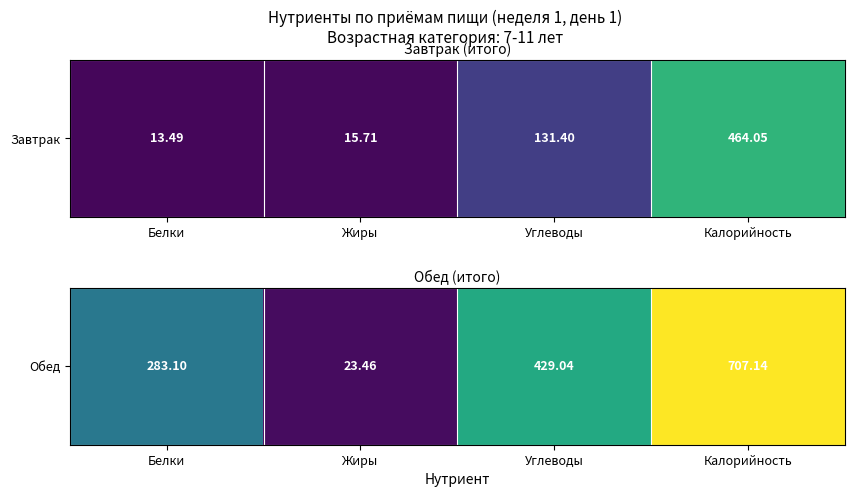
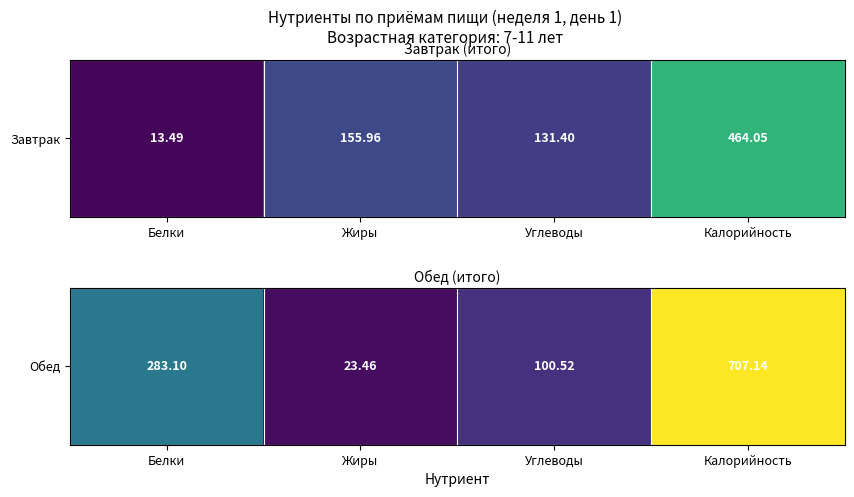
Завтрак (итого), Завтрак, Жиры: 15.71 -> 155.96
Обед (итого), Обед, Углеводы: 429.04 -> 100.52
